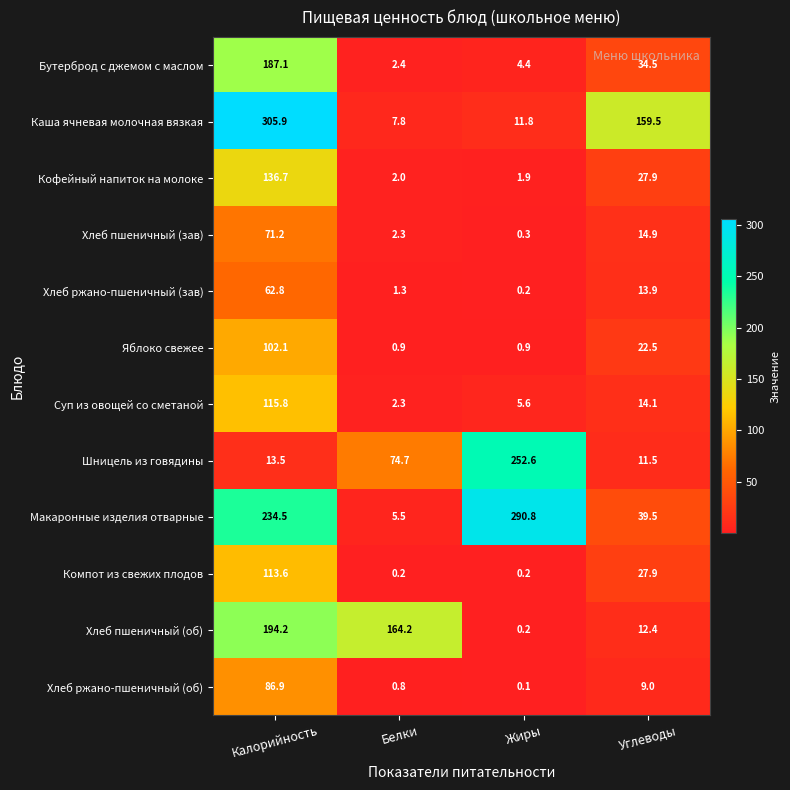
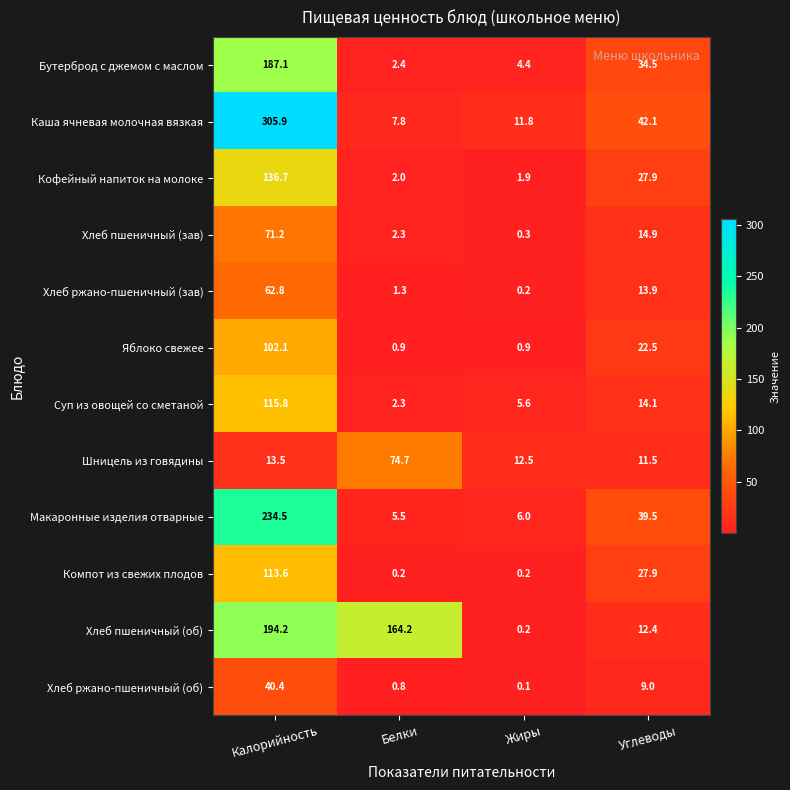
Каша ячневая молочная вязкая, Углеводы: 159.5 -> 42.1
Шницель из говядины, Жиры: 252.6 -> 12.5
Макаронные изделия отварные, Жиры: 290.8 -> 6.0
Хлеб ржано-пшеничный (об), Калорийность: 86.9 -> 40.4
